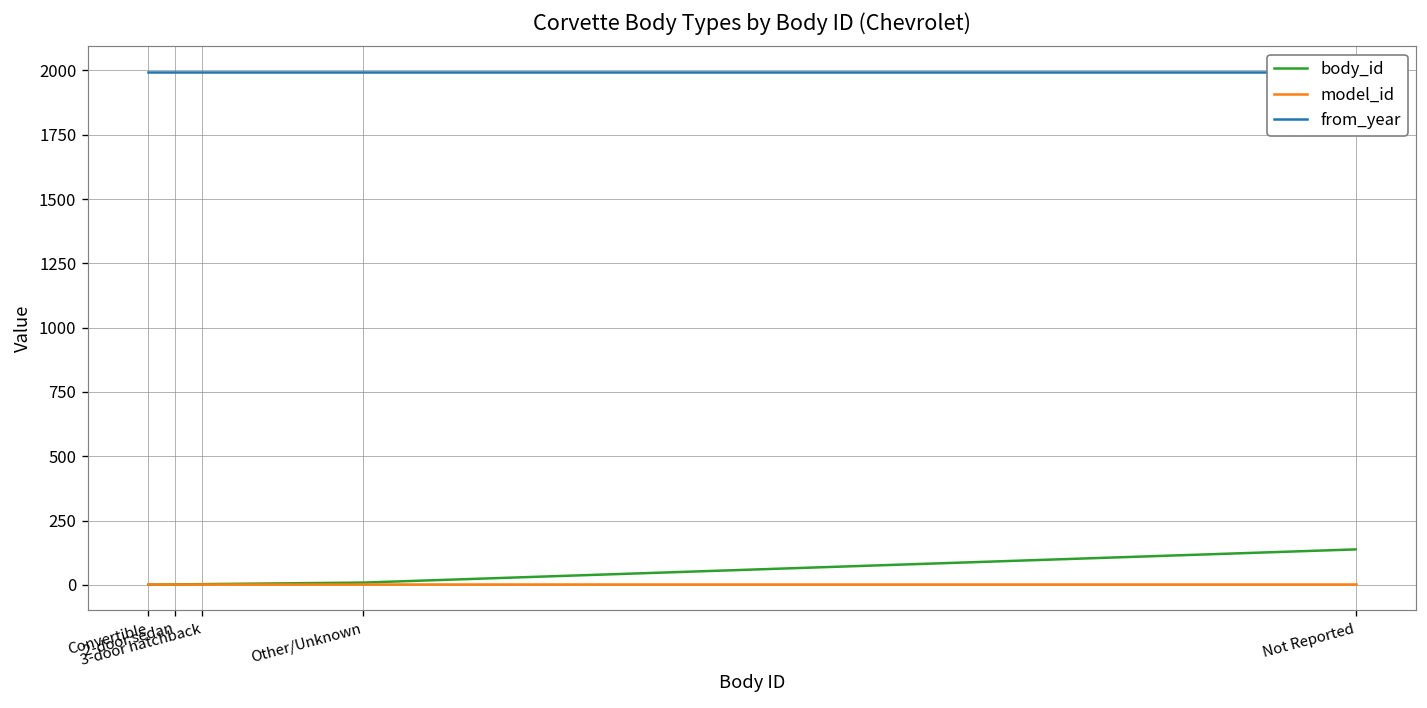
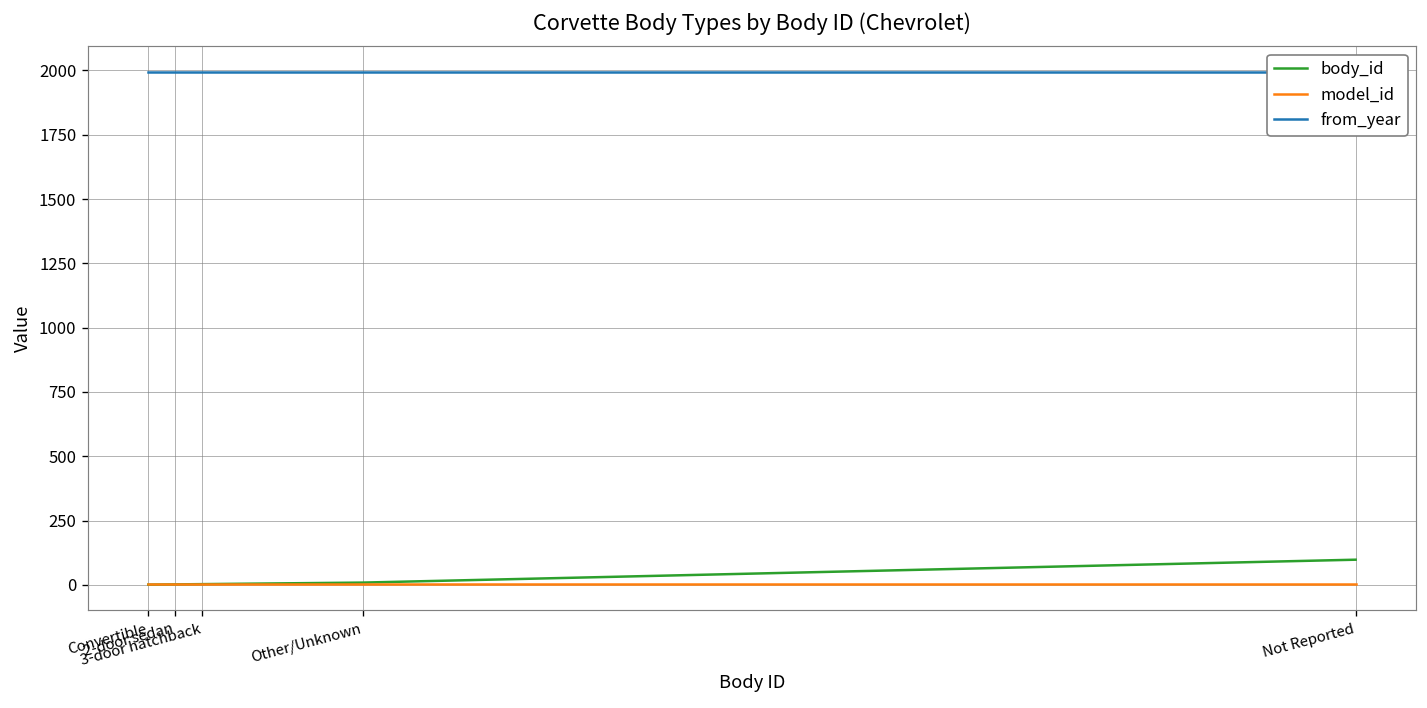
body_id, Not Reported: 140 -> 100
